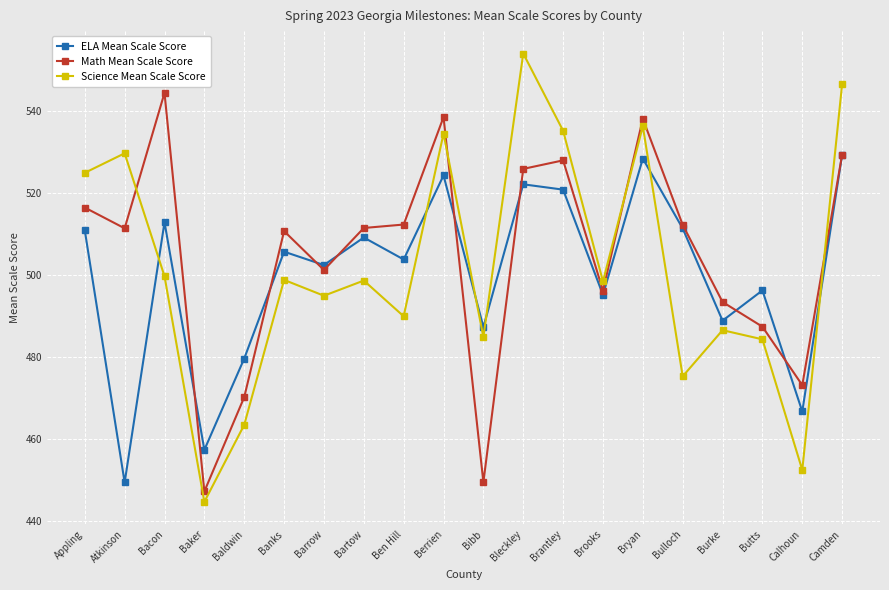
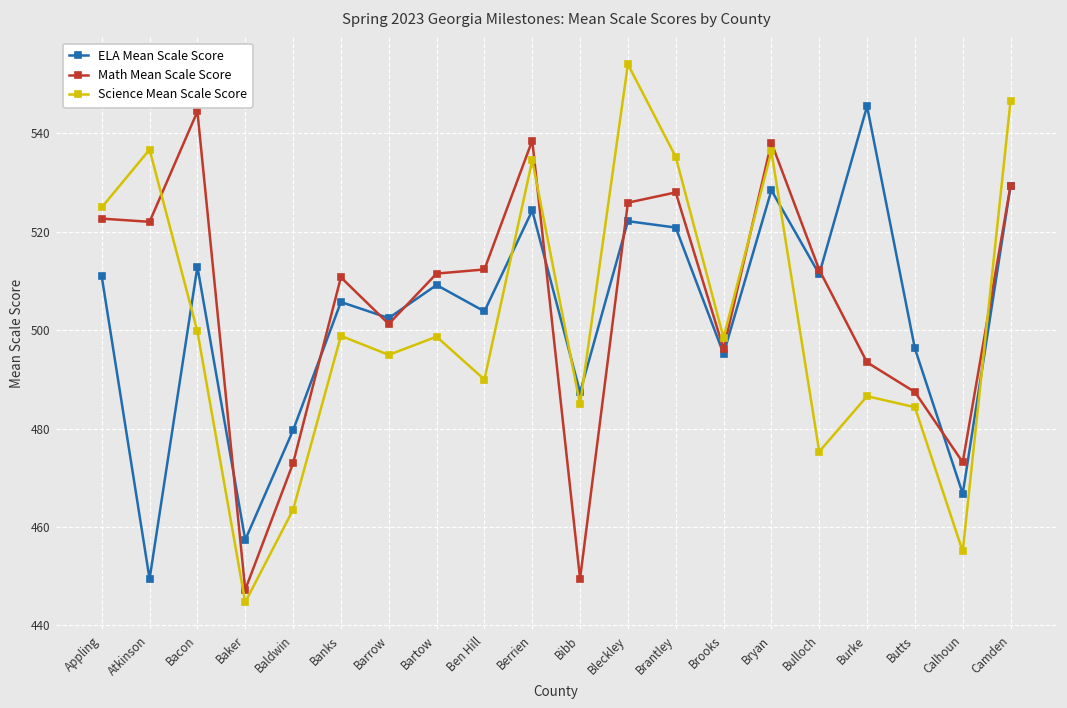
Math Mean Scale Score, Appling: 516 -> 523
Math Mean Scale Score, Atkinson: 511 -> 522
Science Mean Scale Score, Atkinson: 530 -> 537
Math Mean Scale Score, Baldwin: 470 -> 473
ELA Mean Scale Score, Burke: 489 -> 545
Science Mean Scale Score, Calhoun: 452 -> 455
